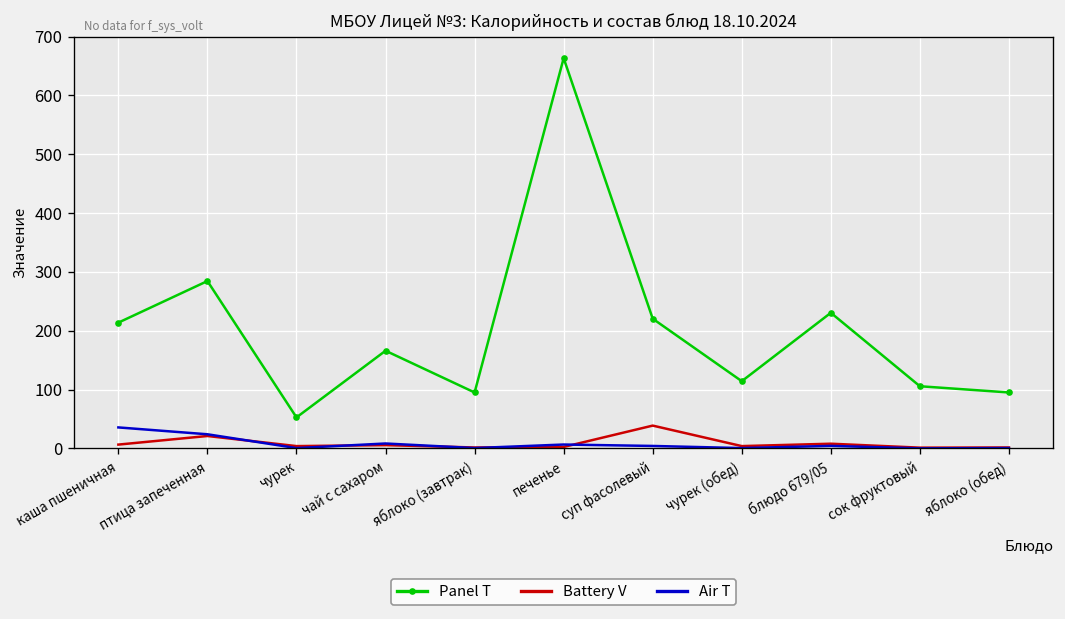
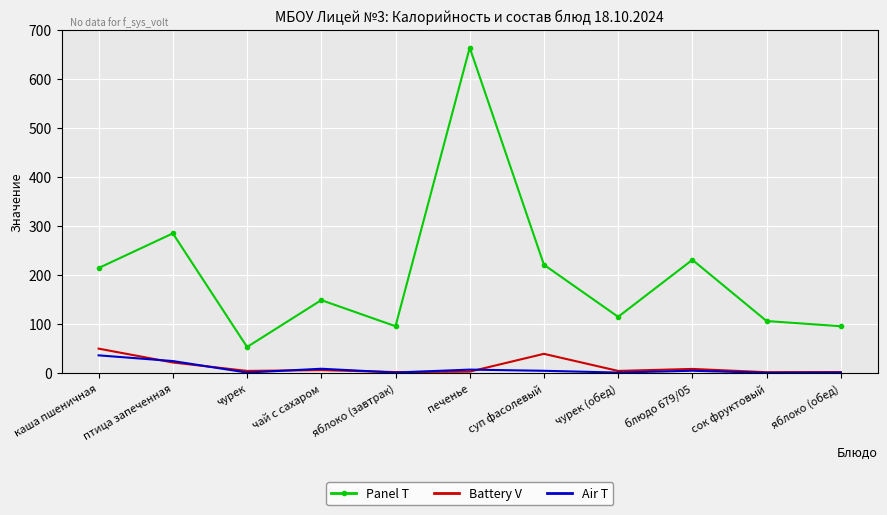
Battery V, каша пшеничная: 10 -> 50
Panel T, чай с сахаром: 170 -> 150
